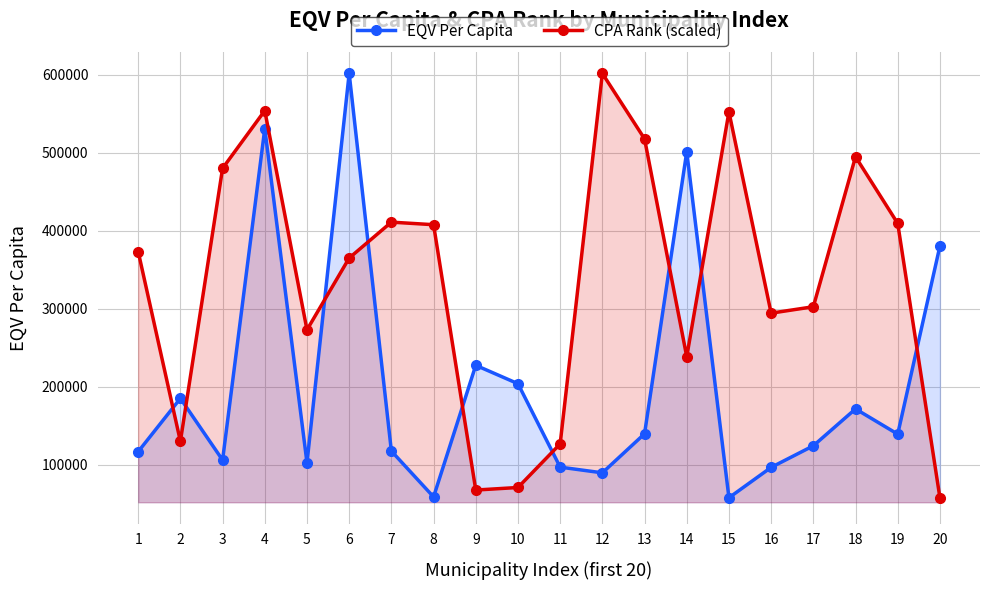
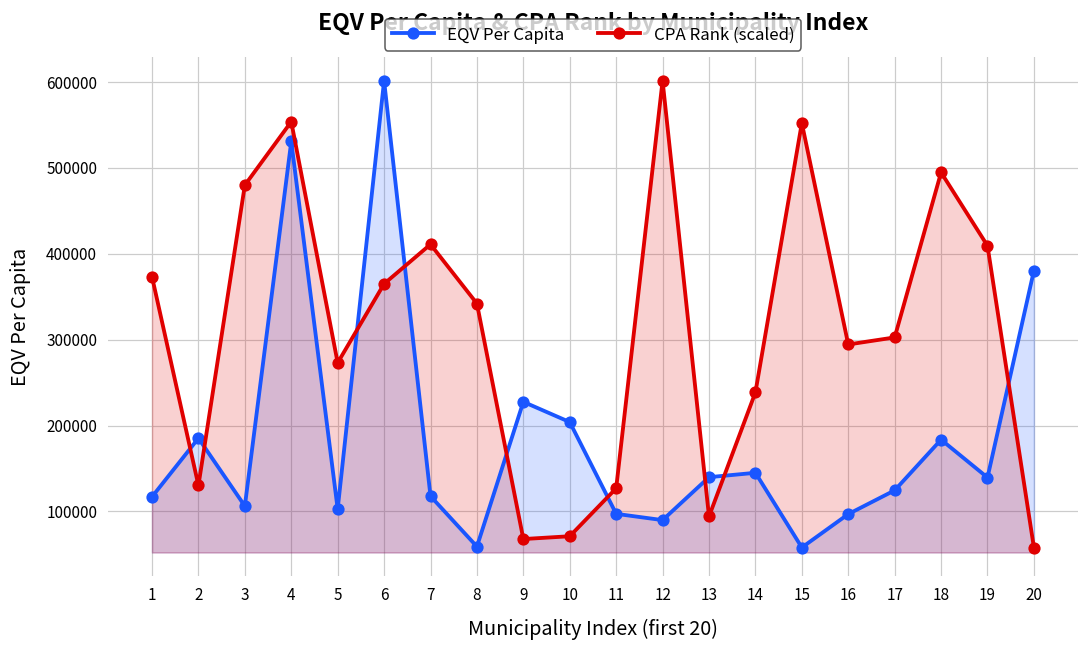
CPA Rank (scaled), 8: 410000 -> 340000
CPA Rank (scaled), 13: 520000 -> 90000
EQV Per Capita, 14: 500000 -> 140000
EQV Per Capita, 18: 170000 -> 180000
